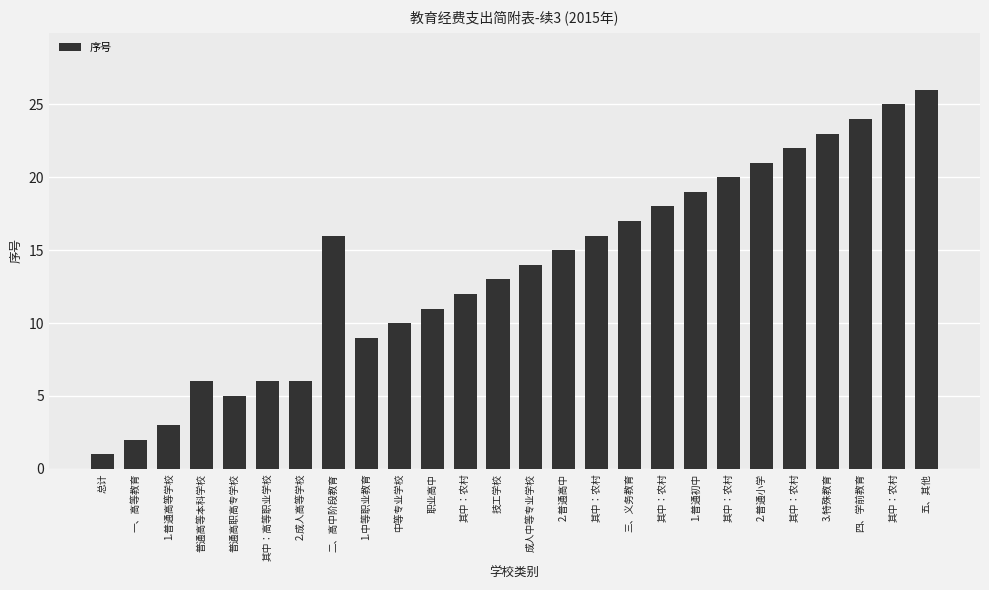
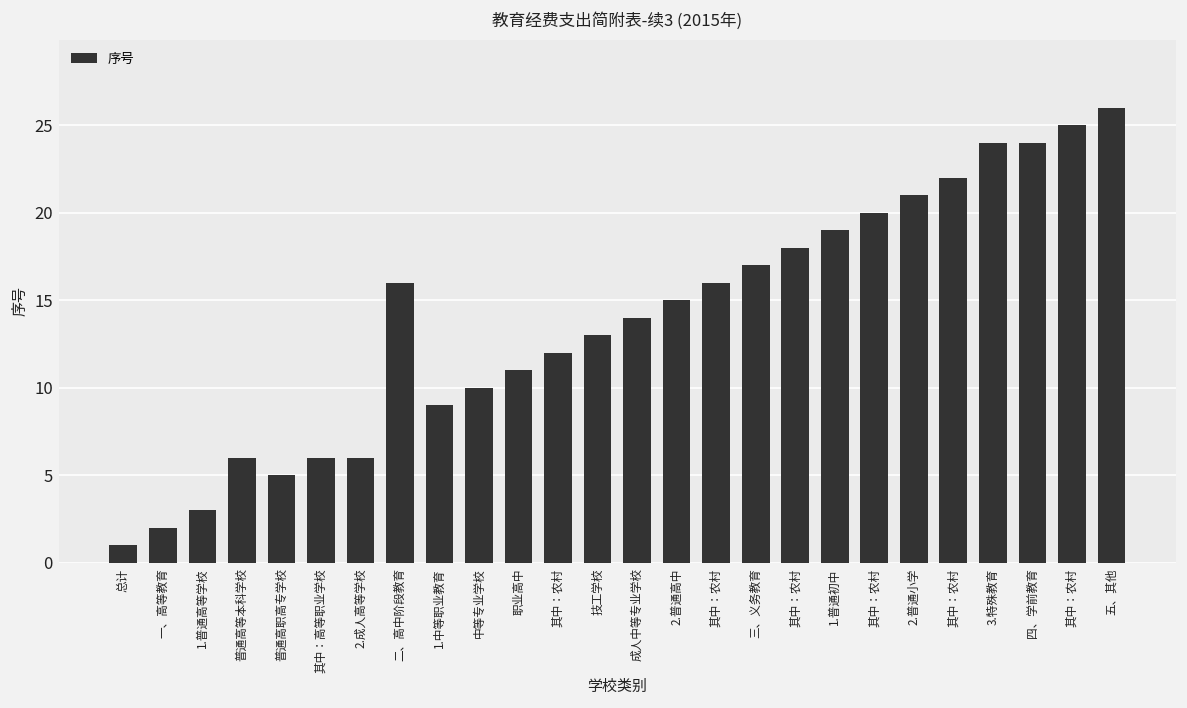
3.特殊教育: 23 -> 24
